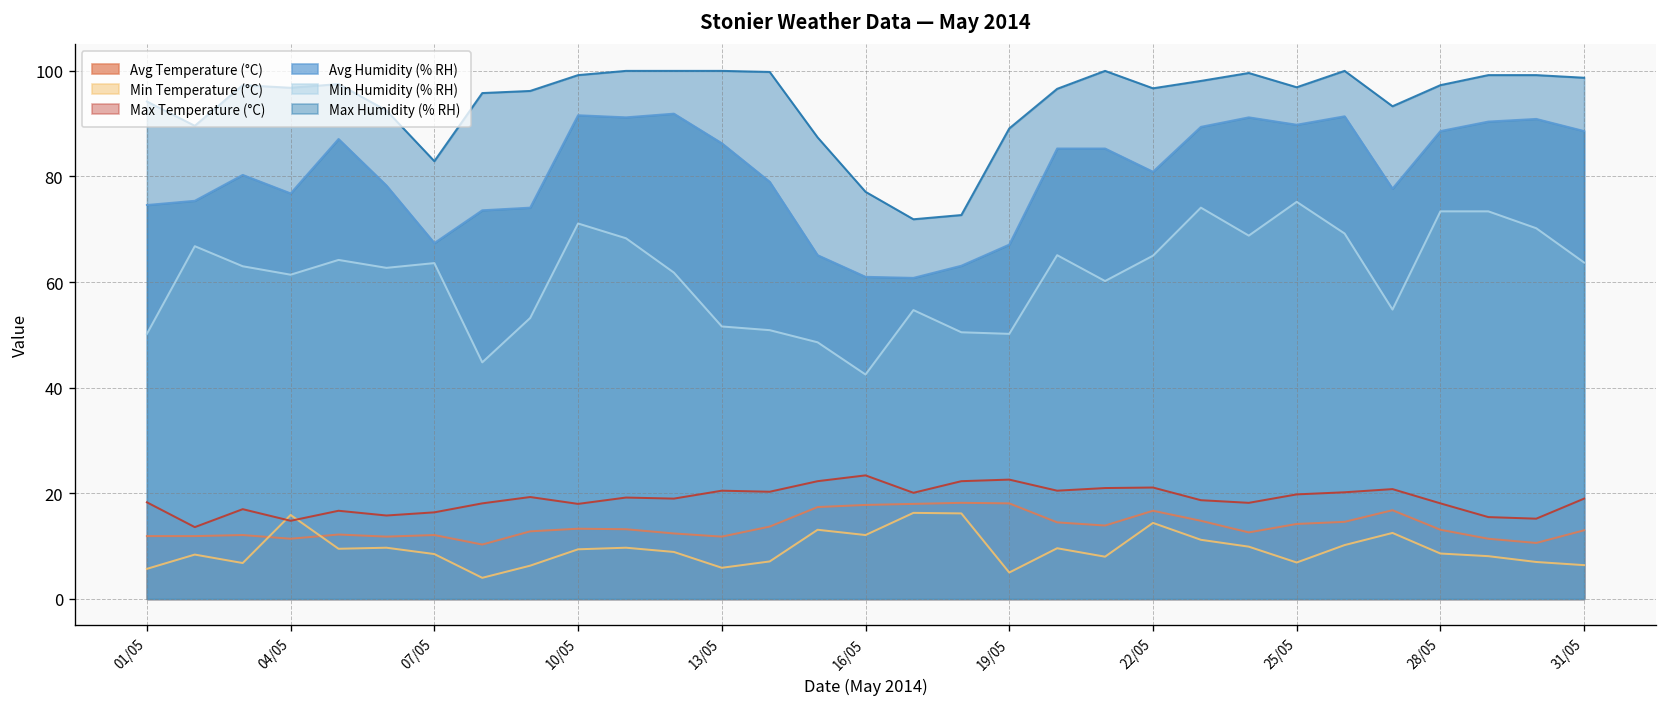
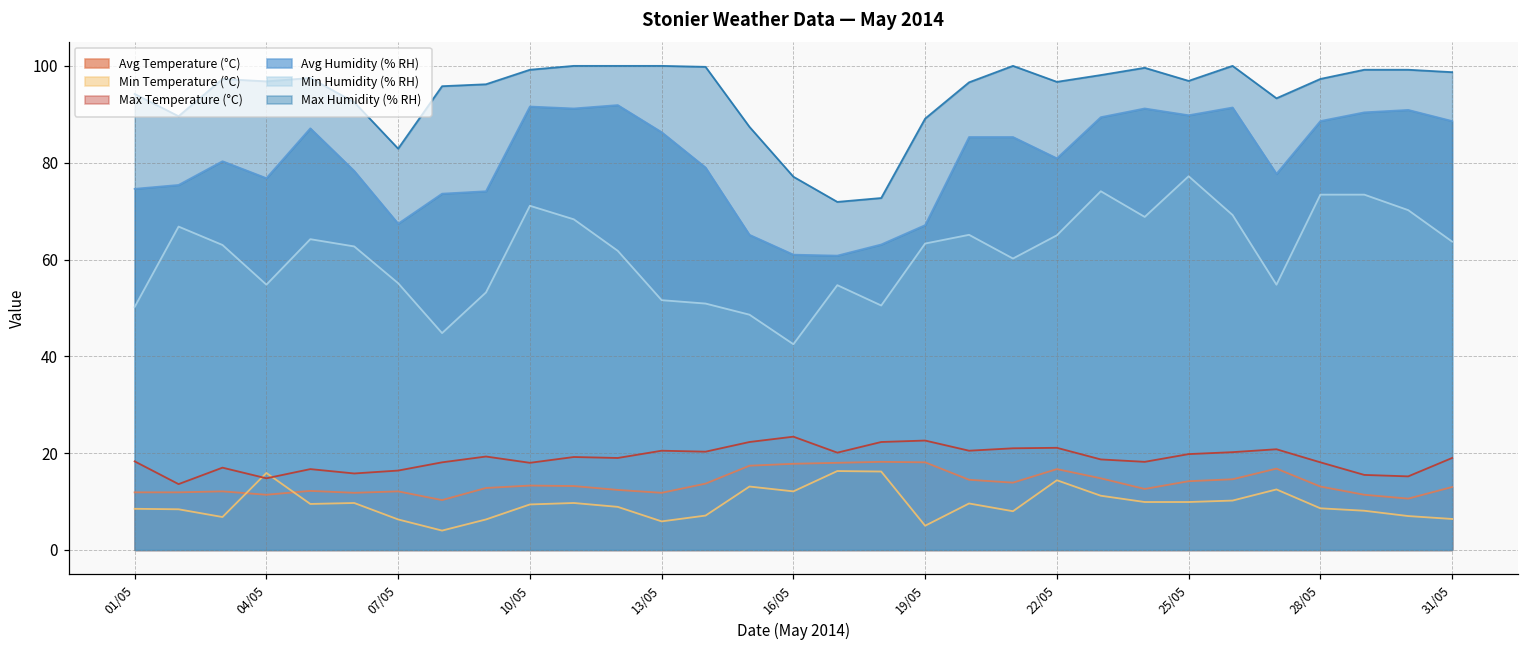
Min Temperature (°C), 01/05: 6 -> 9
Min Humidity (% RH), 04/05: 61 -> 55
Min Temperature (°C), 07/05: 9 -> 6
Min Humidity (% RH), 07/05: 64 -> 55
Min Humidity (% RH), 19/05: 50 -> 63
Min Temperature (°C), 25/05: 7 -> 10
Min Humidity (% RH), 25/05: 75 -> 77
